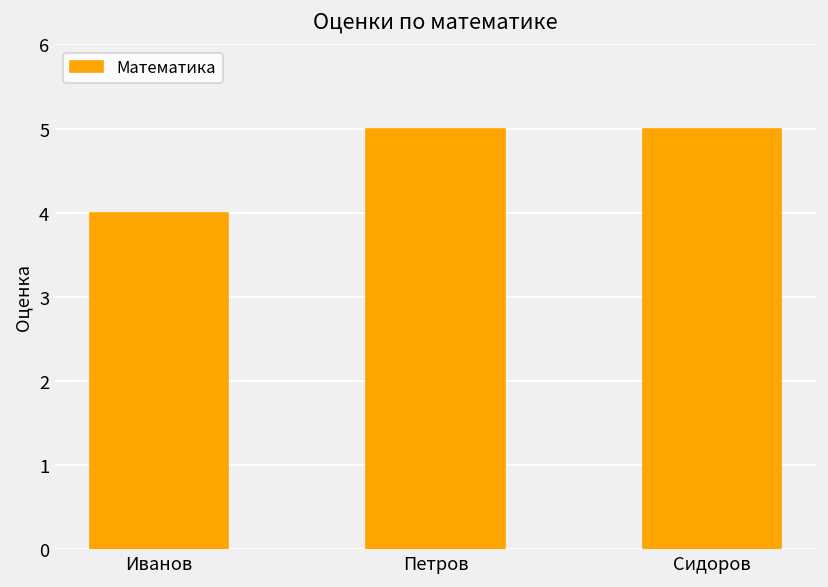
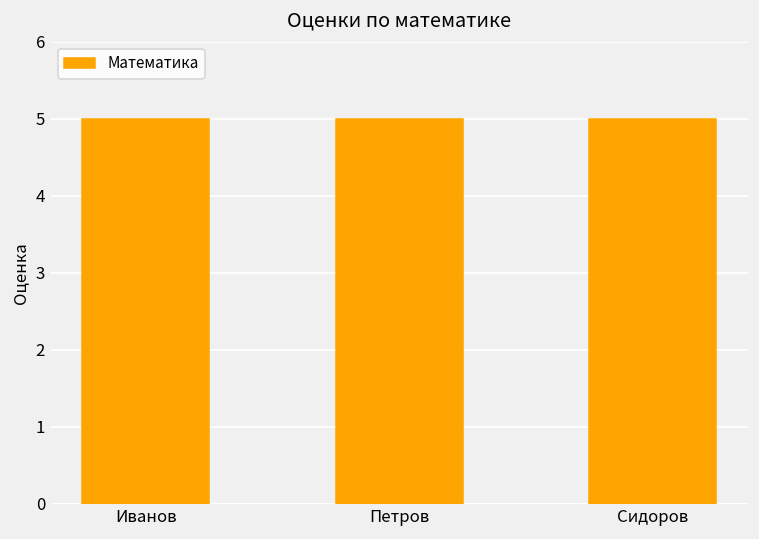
Иванов: 4 -> 5
